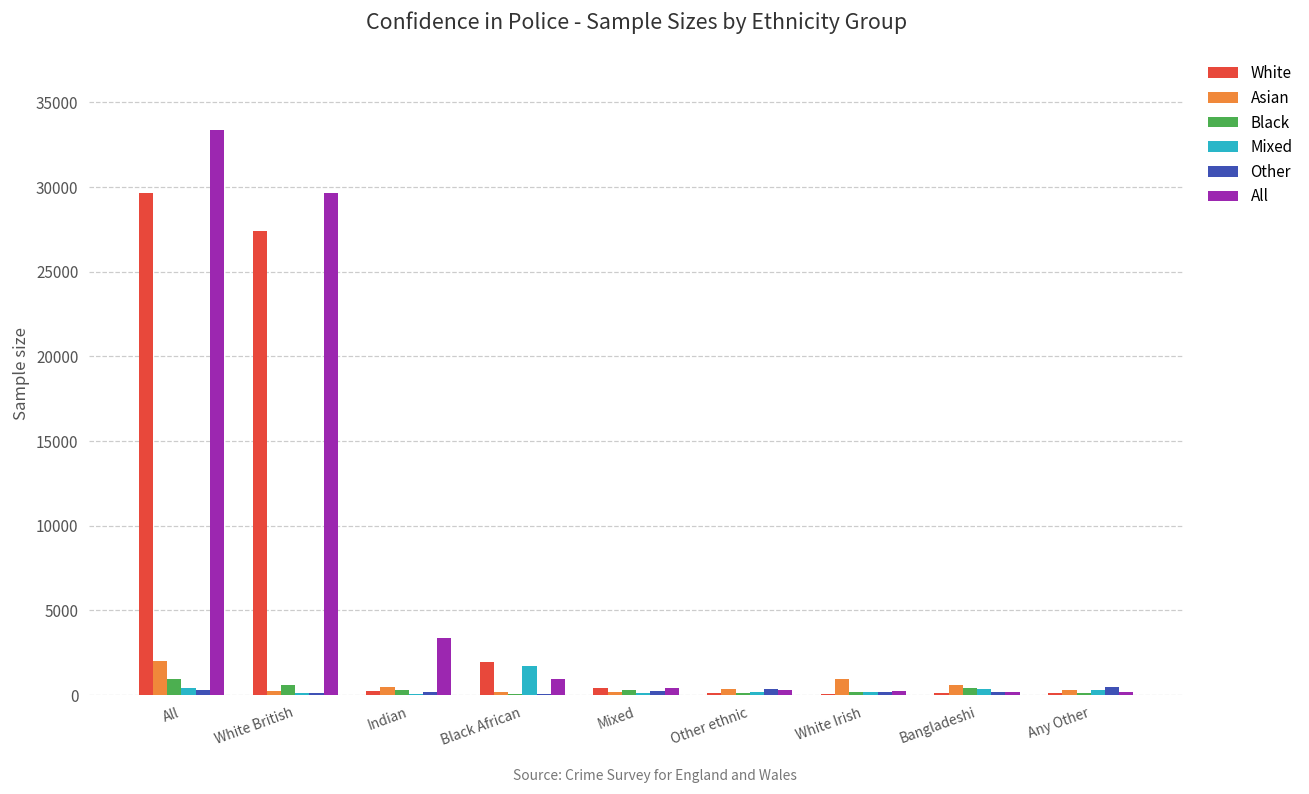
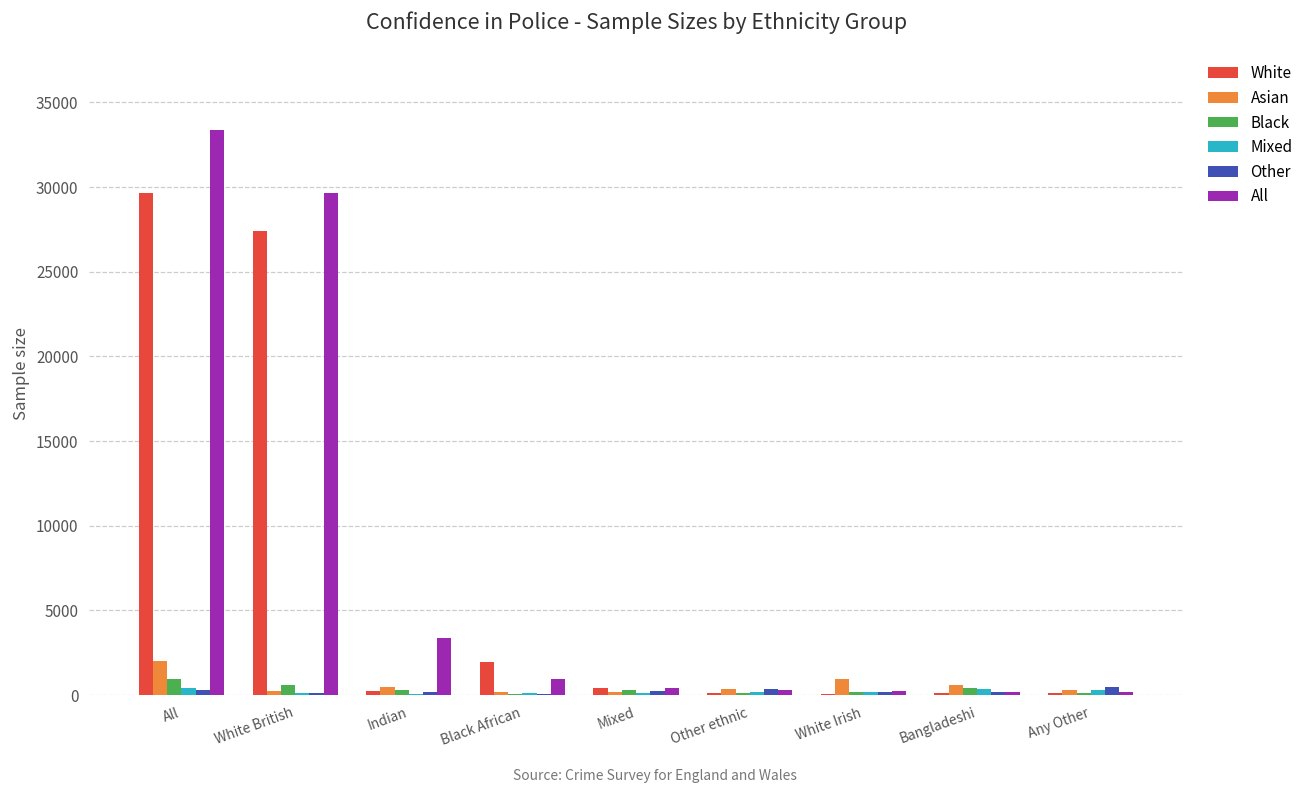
Mixed, Black African: 1700 -> 100
